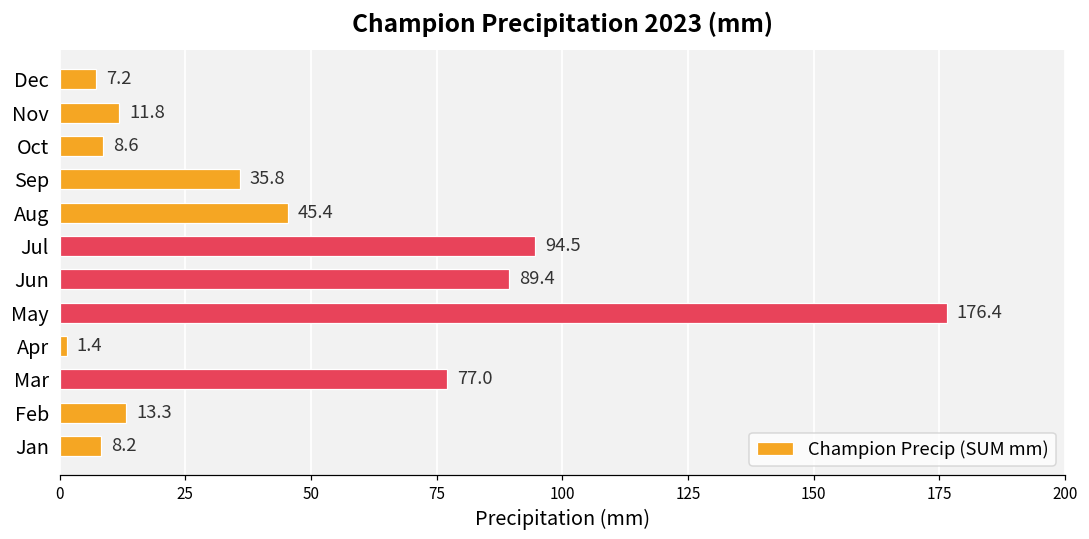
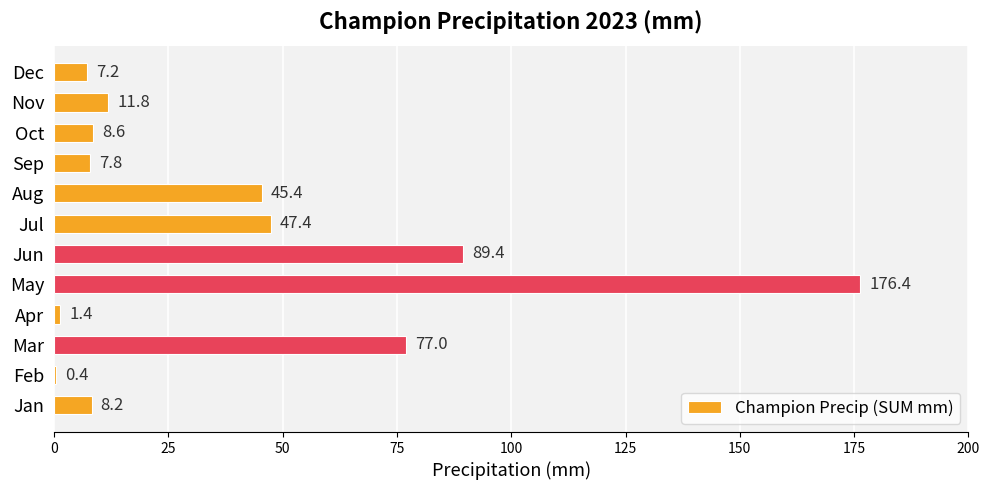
Sep: 35.8 -> 7.8
Jul: 94.5 -> 47.4
Feb: 13.3 -> 0.4
